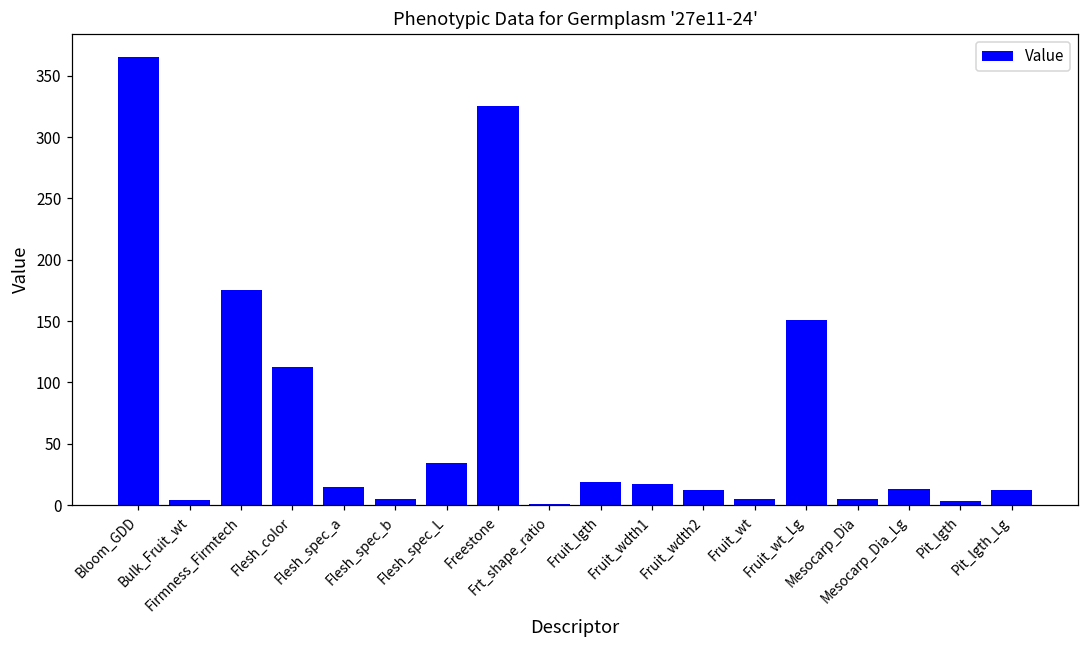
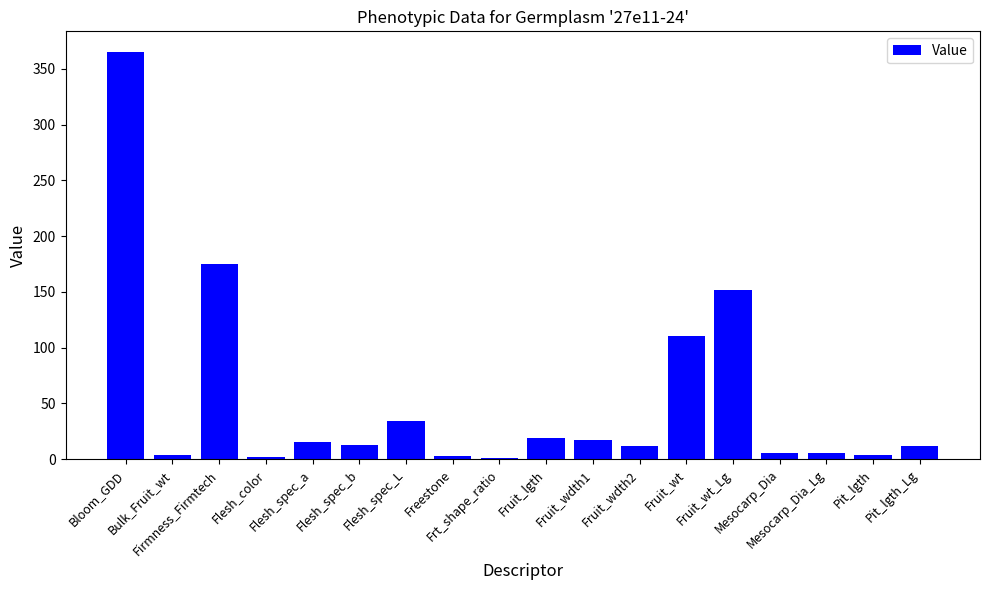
Flesh_color: 112 -> 2
Flesh_spec_b: 5 -> 13
Freestone: 325 -> 3
Fruit_wt: 5 -> 110
Mesocarp_Dia_Lg: 13 -> 6
